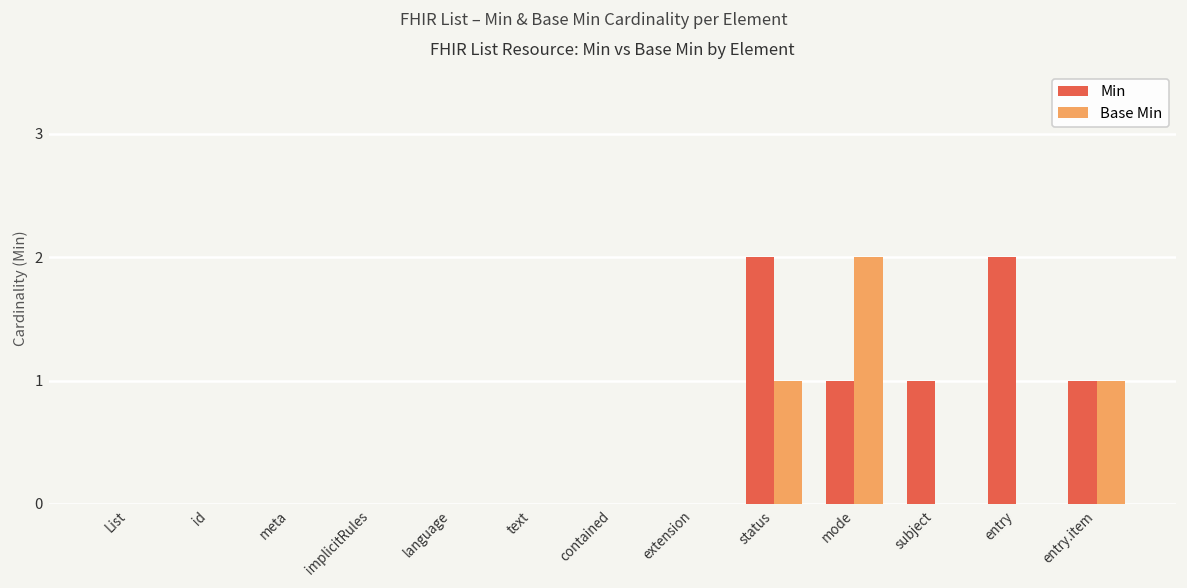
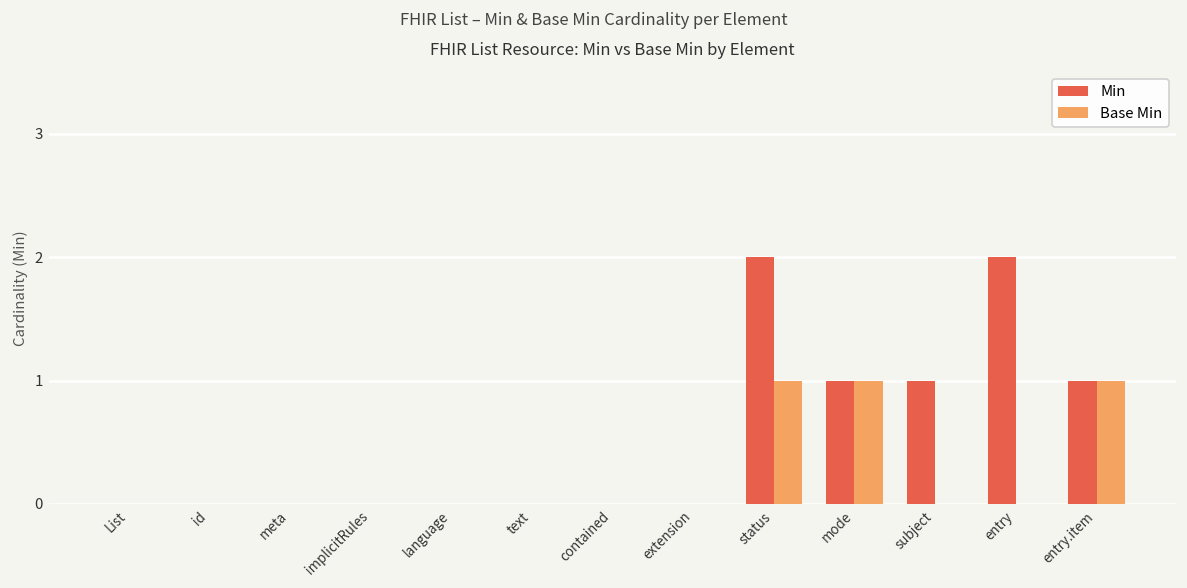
Base Min, mode: 2 -> 1
